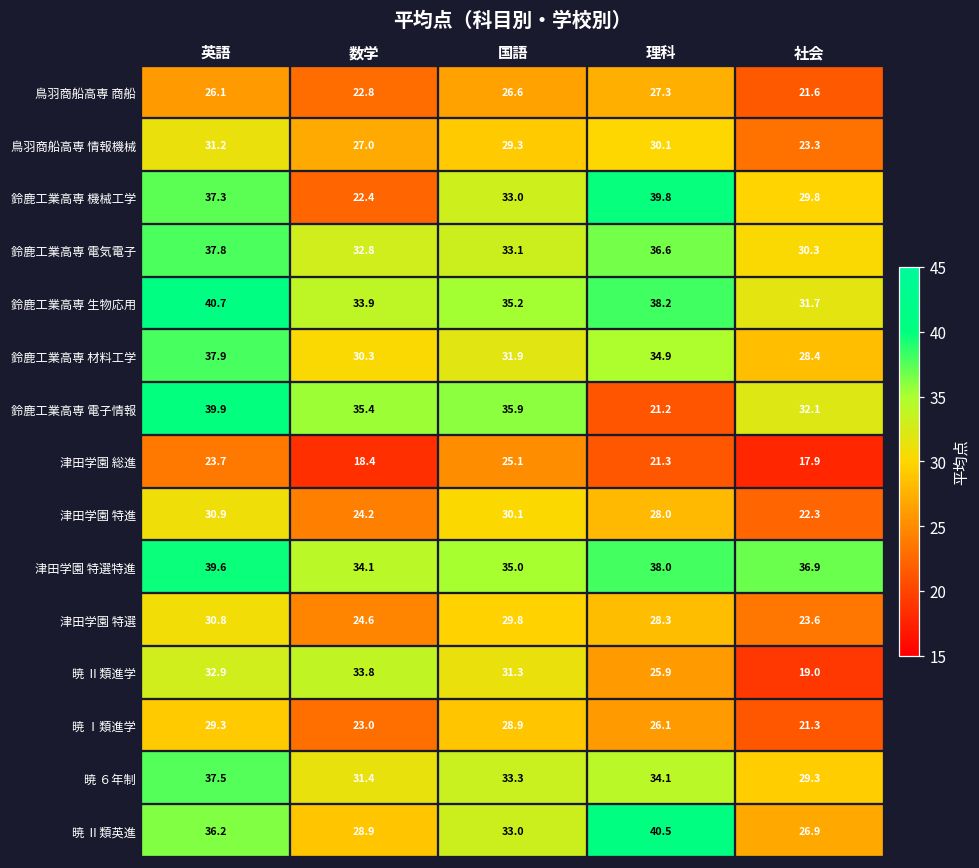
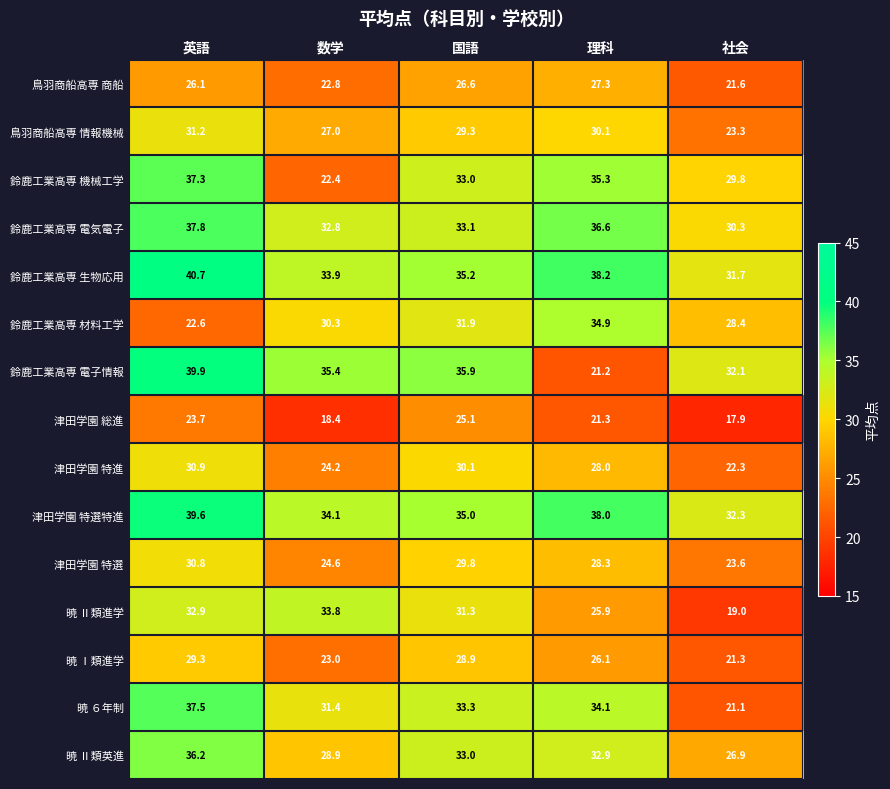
鈴鹿工業高専 機械工学, 理科: 39.8 -> 35.3
鈴鹿工業高専 材料工学, 英語: 37.9 -> 22.6
津田学園 特選特進, 社会: 36.9 -> 32.3
暁 ６年制, 社会: 29.3 -> 21.1
暁 Ⅱ類英進, 理科: 40.5 -> 32.9
